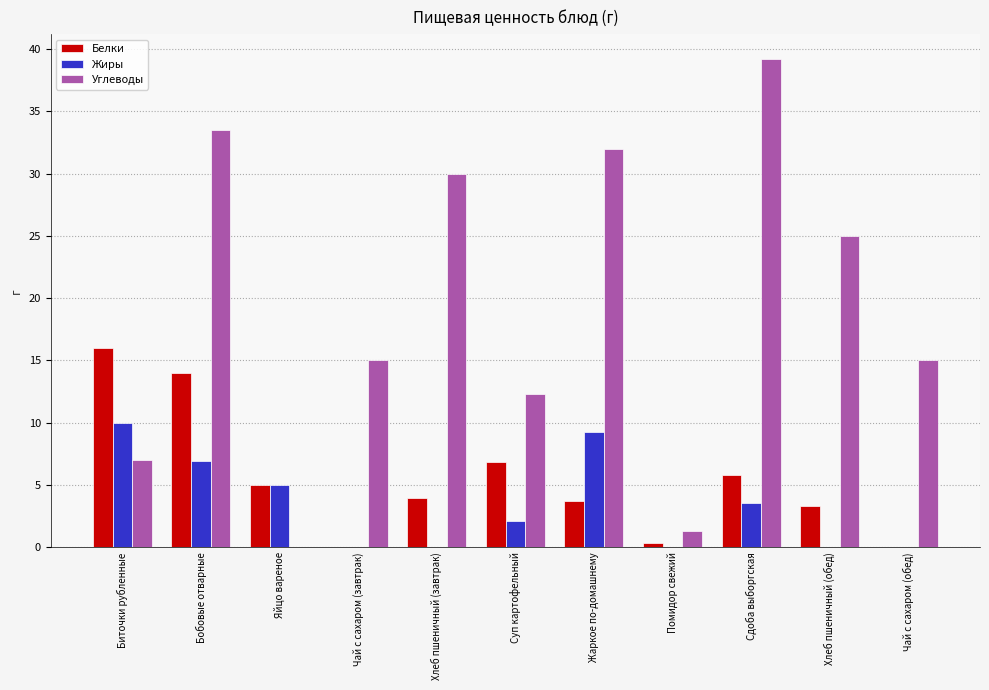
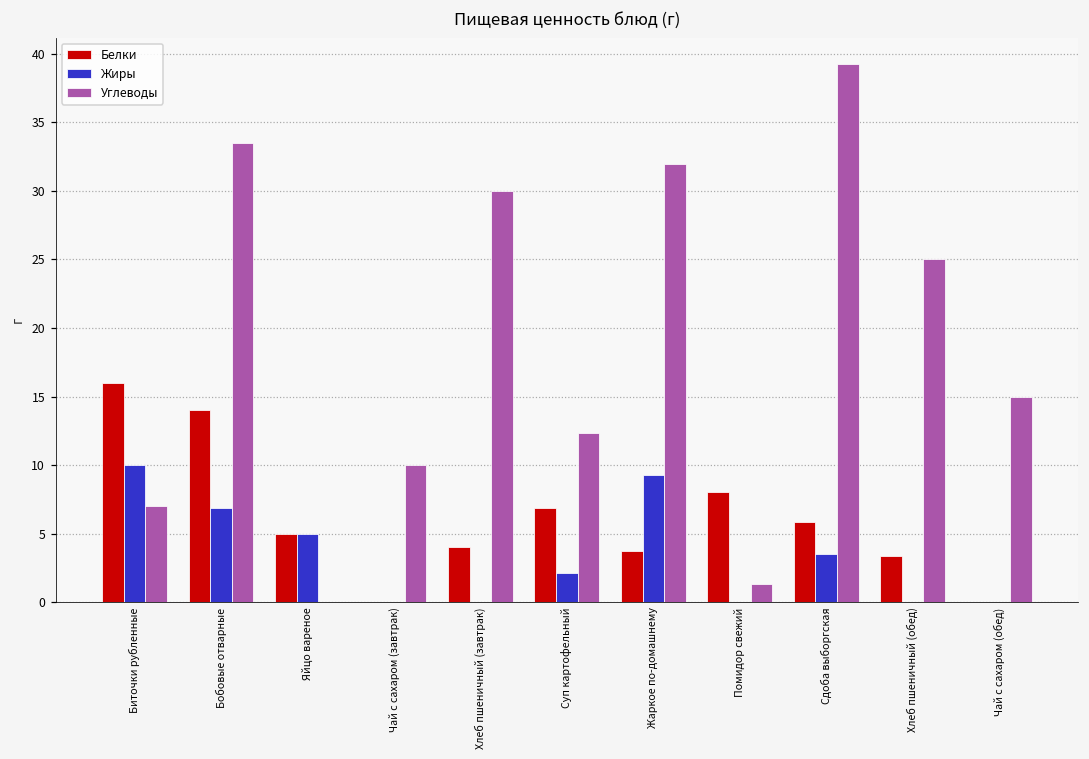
Углеводы, Чай с сахаром (завтрак): 15 -> 10
Белки, Помидор свежий: 0.4 -> 8.0
